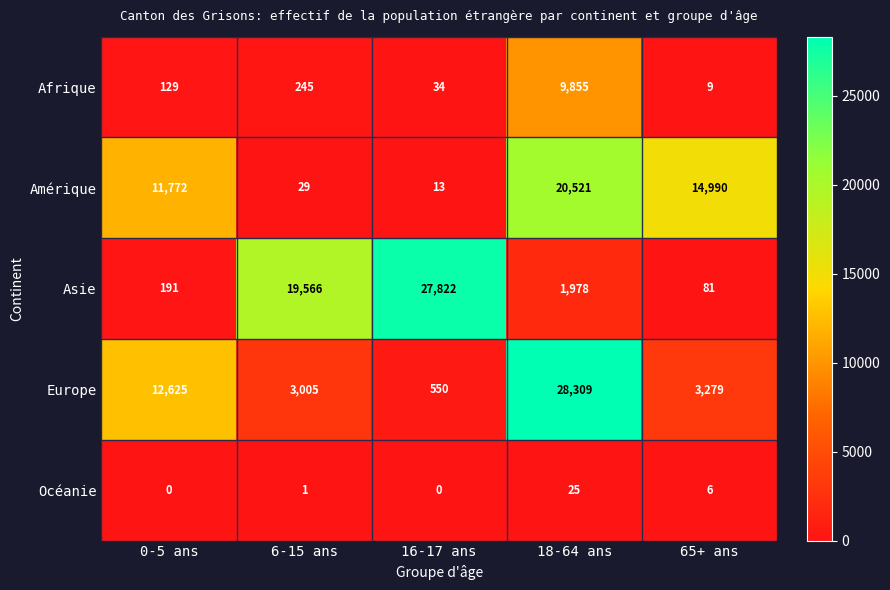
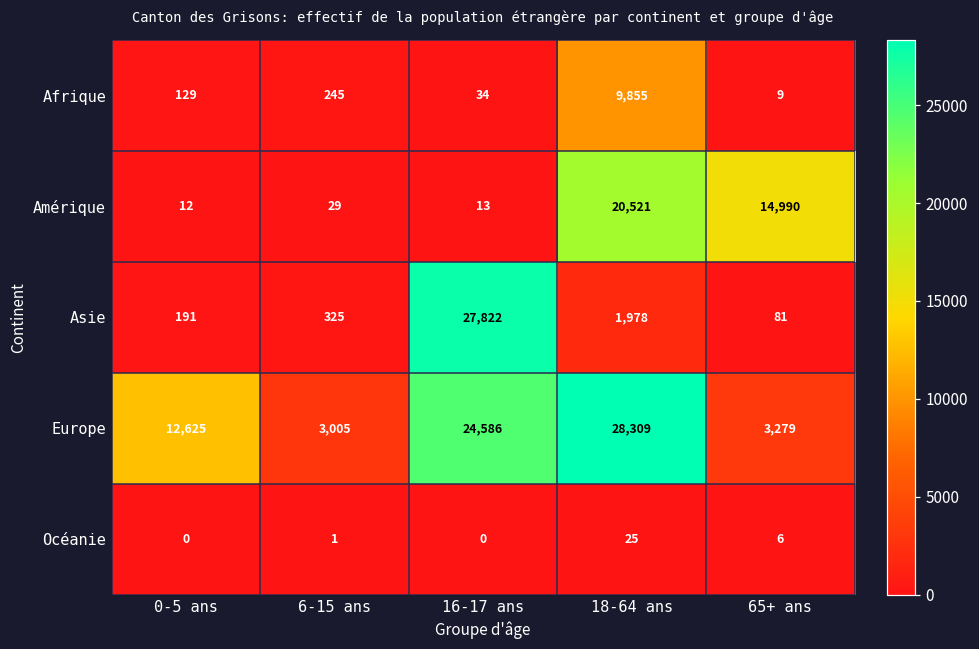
Amérique, 0-5 ans: 11,772 -> 12
Asie, 6-15 ans: 19,566 -> 325
Europe, 16-17 ans: 550 -> 24,586
